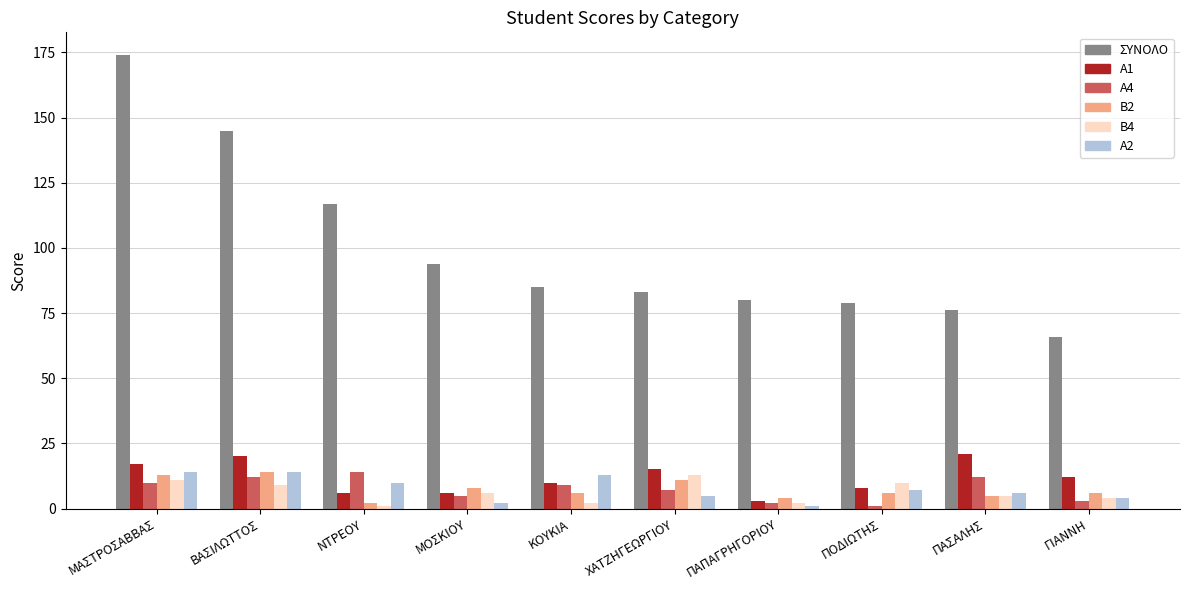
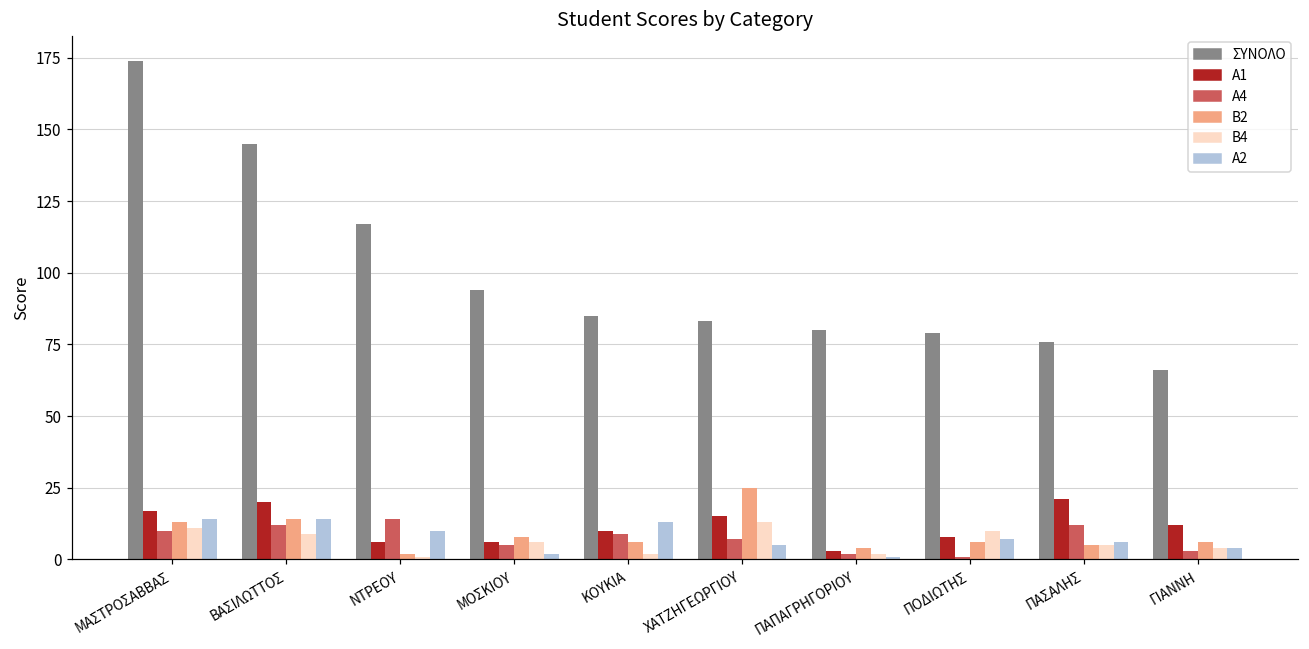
Β2, ΧΑΤΖΗΓΕΩΡΓΙΟΥ: 11 -> 25
